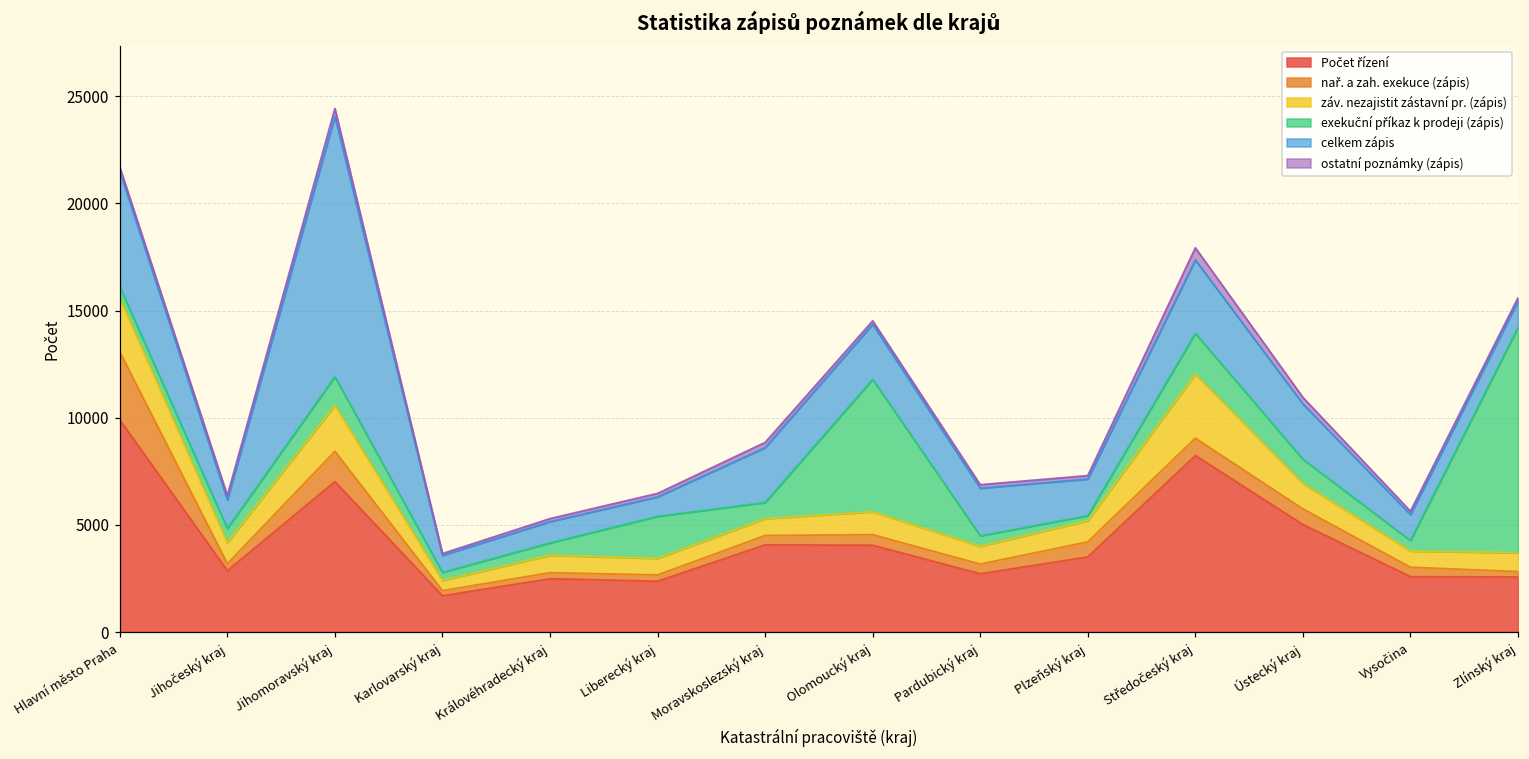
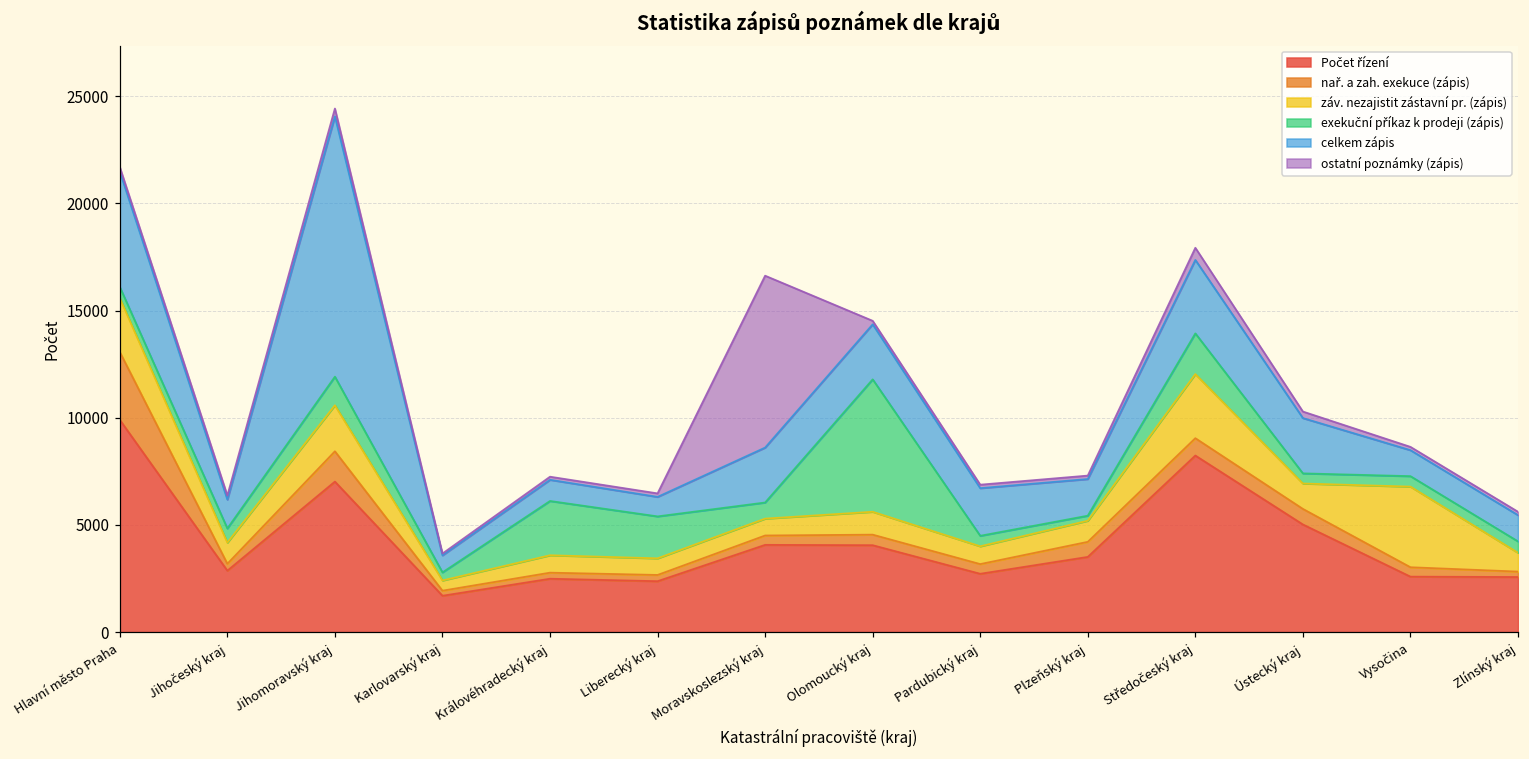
exekuční příkaz k prodeji (zápis), Královéhradecký kraj: 600 -> 2500
ostatní poznámky (zápis), Moravskoslezský kraj: 200 -> 8000
exekuční příkaz k prodeji (zápis), Ústecký kraj: 1100 -> 500
záv. nezajistit zástavní pr. (zápis), Vysočina: 800 -> 3800
exekuční příkaz k prodeji (zápis), Zlínský kraj: 10500 -> 500
